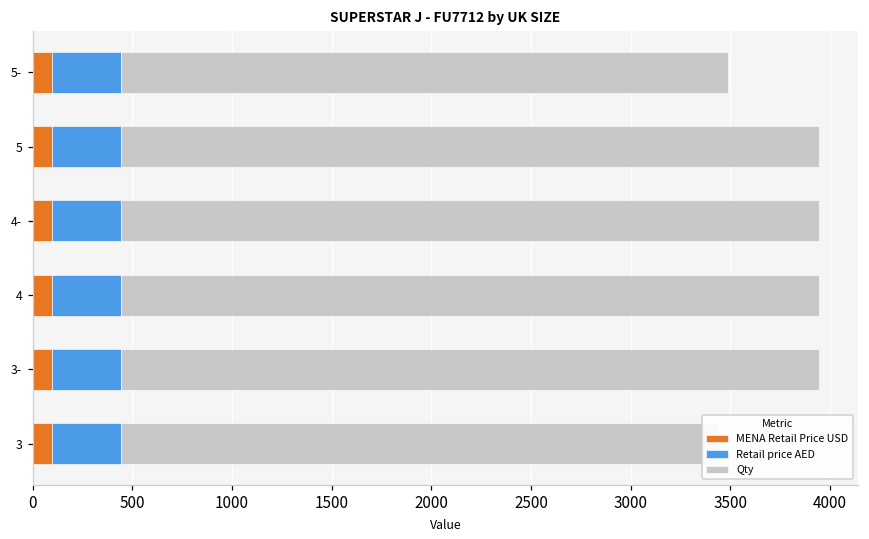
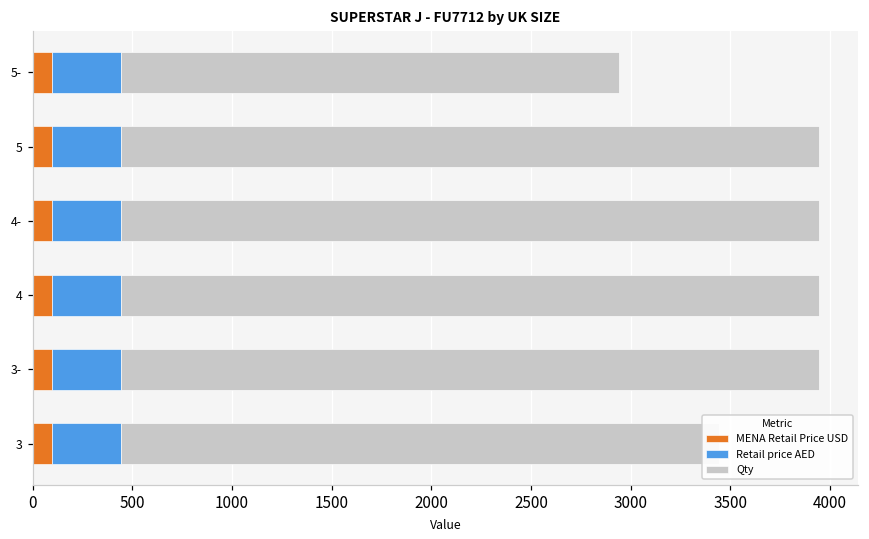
Qty, 5-: 3050 -> 2500
